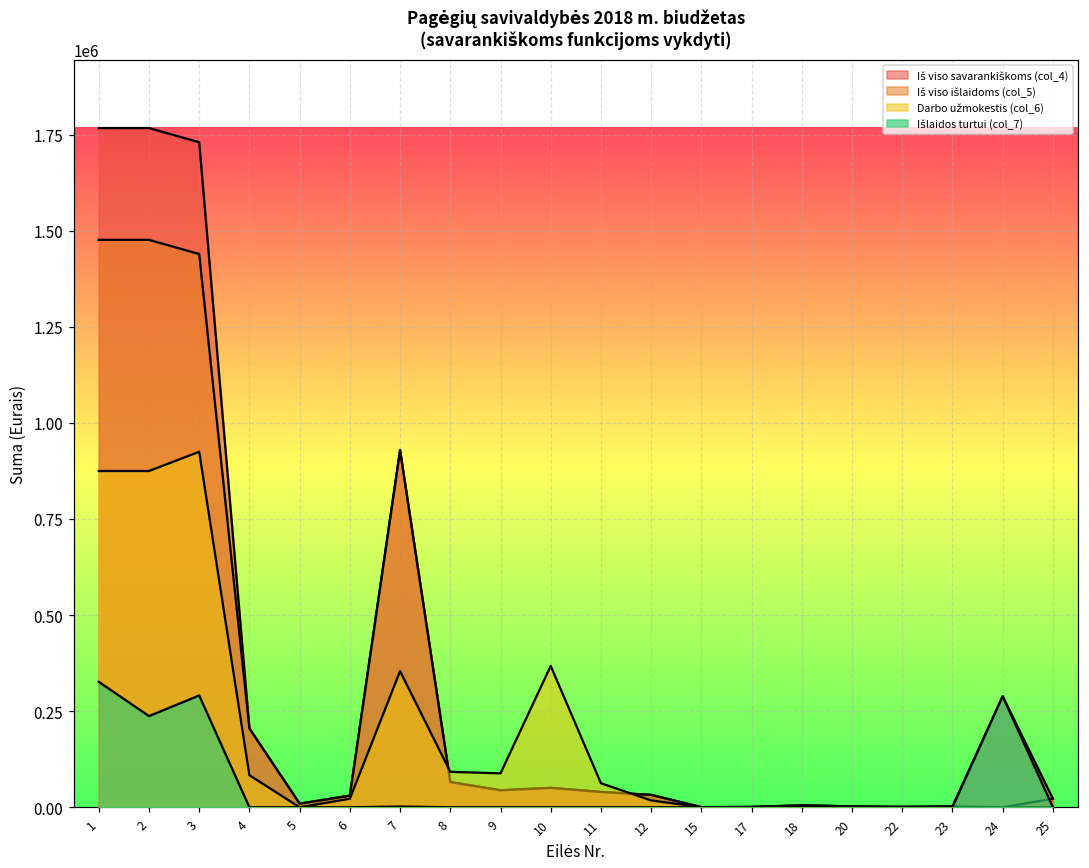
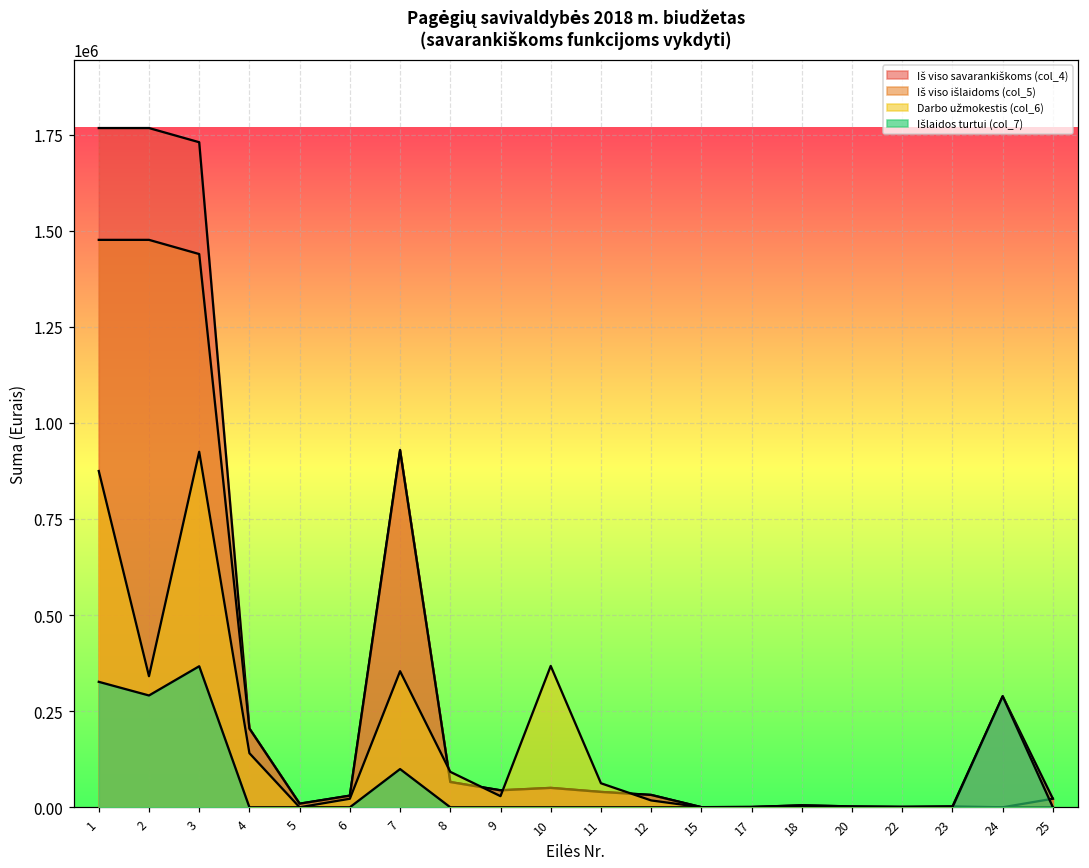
Darbo užmokestis (col_6), 2: 870000 -> 340000
Išlaidos turtui (col_7), 2: 240000 -> 290000
Išlaidos turtui (col_7), 3: 290000 -> 370000
Darbo užmokestis (col_6), 4: 80000 -> 140000
Išlaidos turtui (col_7), 7: 0 -> 100000
Darbo užmokestis (col_6), 9: 90000 -> 30000
